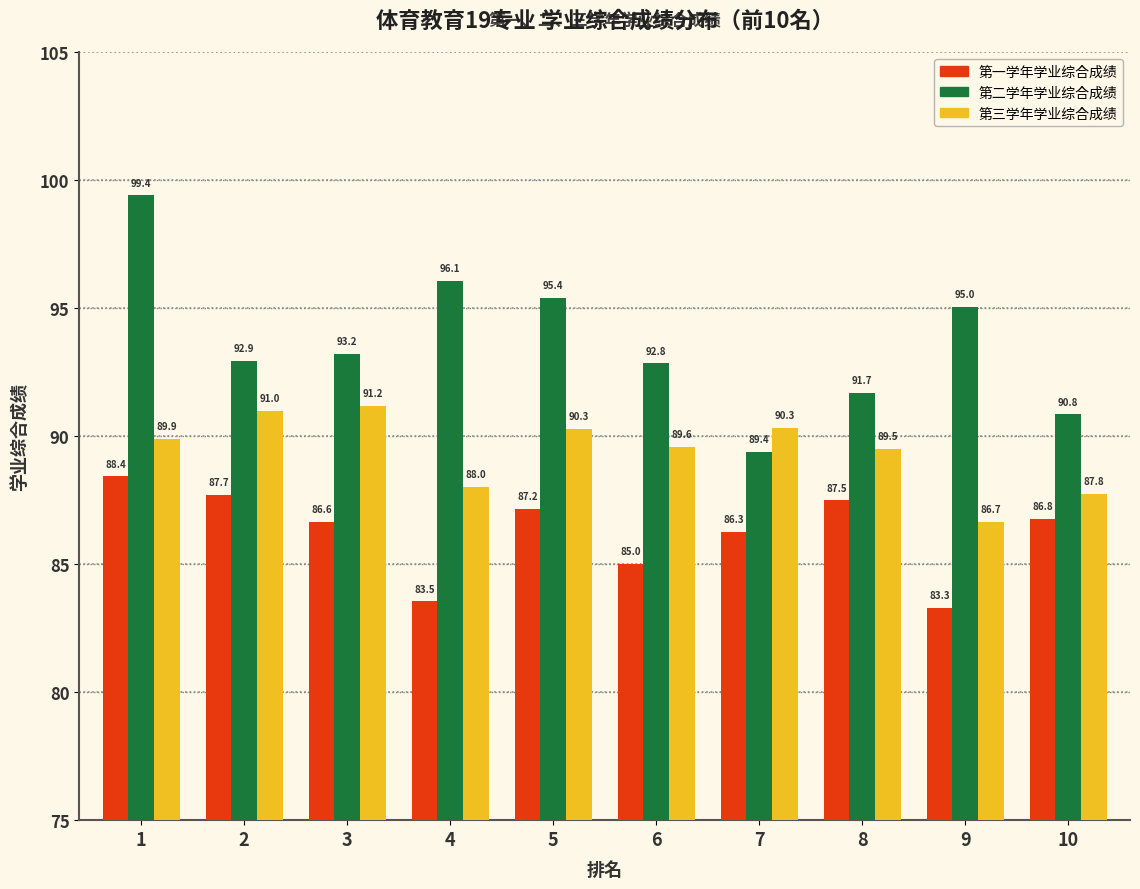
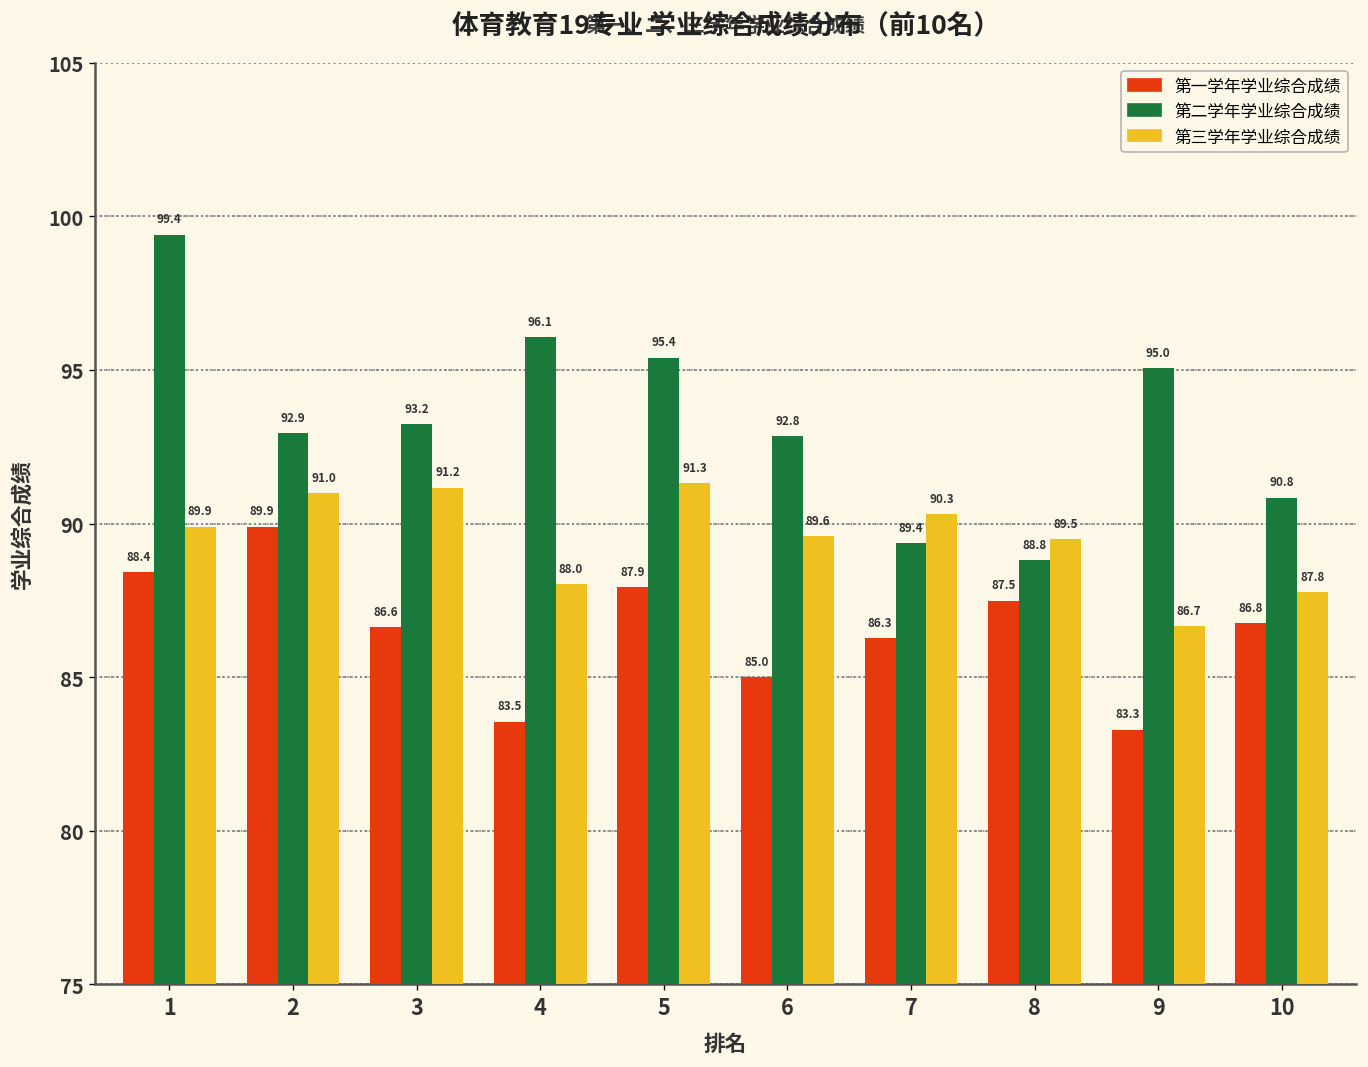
第一学年学业综合成绩, 2: 87.7 -> 89.9
第一学年学业综合成绩, 5: 87.2 -> 87.9
第三学年学业综合成绩, 5: 90.3 -> 91.3
第二学年学业综合成绩, 8: 91.7 -> 88.8
